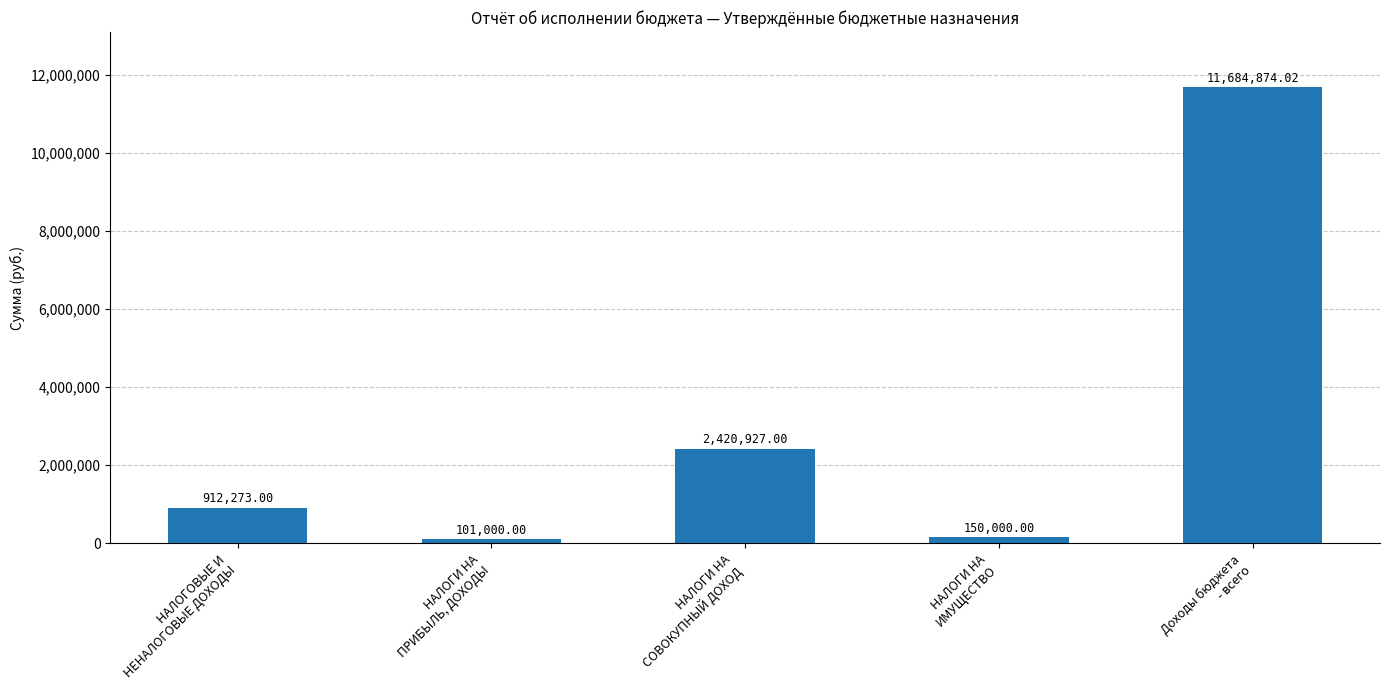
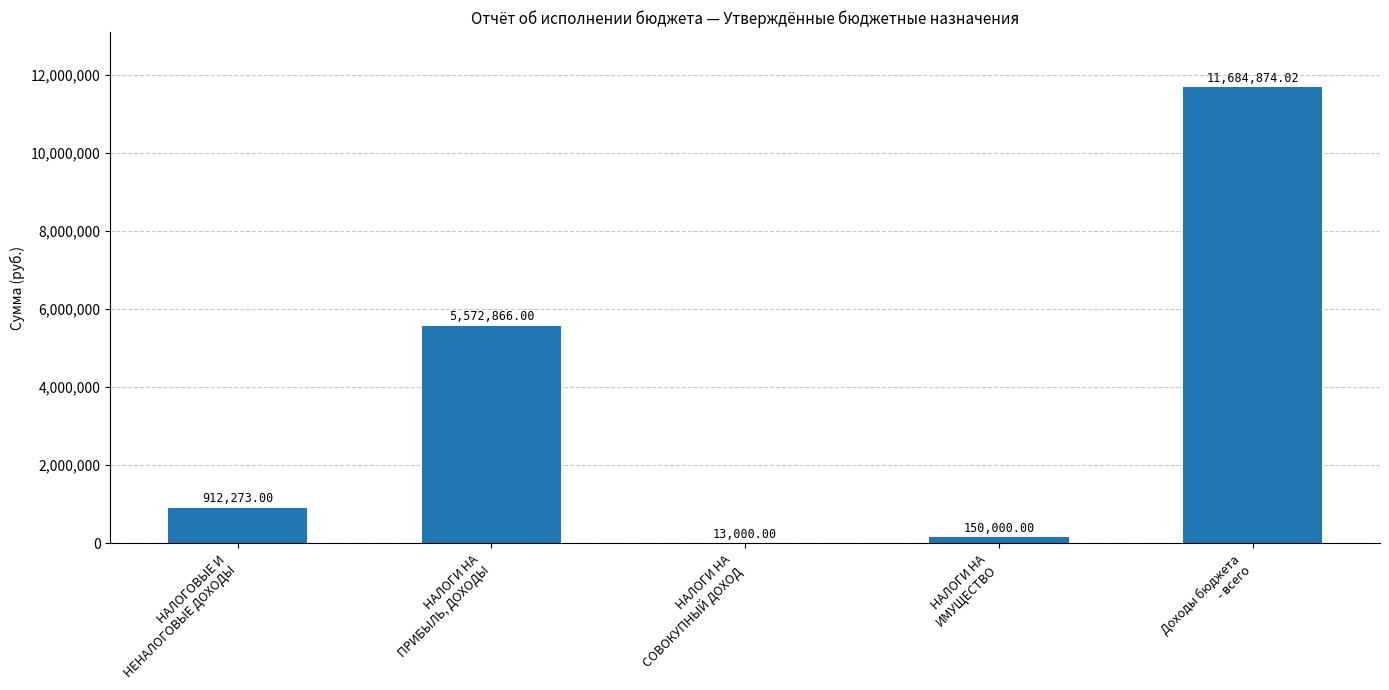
НАЛОГИ НА ПРИБЫЛЬ, ДОХОДЫ: 101,000.00 -> 5,572,866.00
НАЛОГИ НА СОВОКУПНЫЙ ДОХОД: 2,420,927.00 -> 13,000.00
